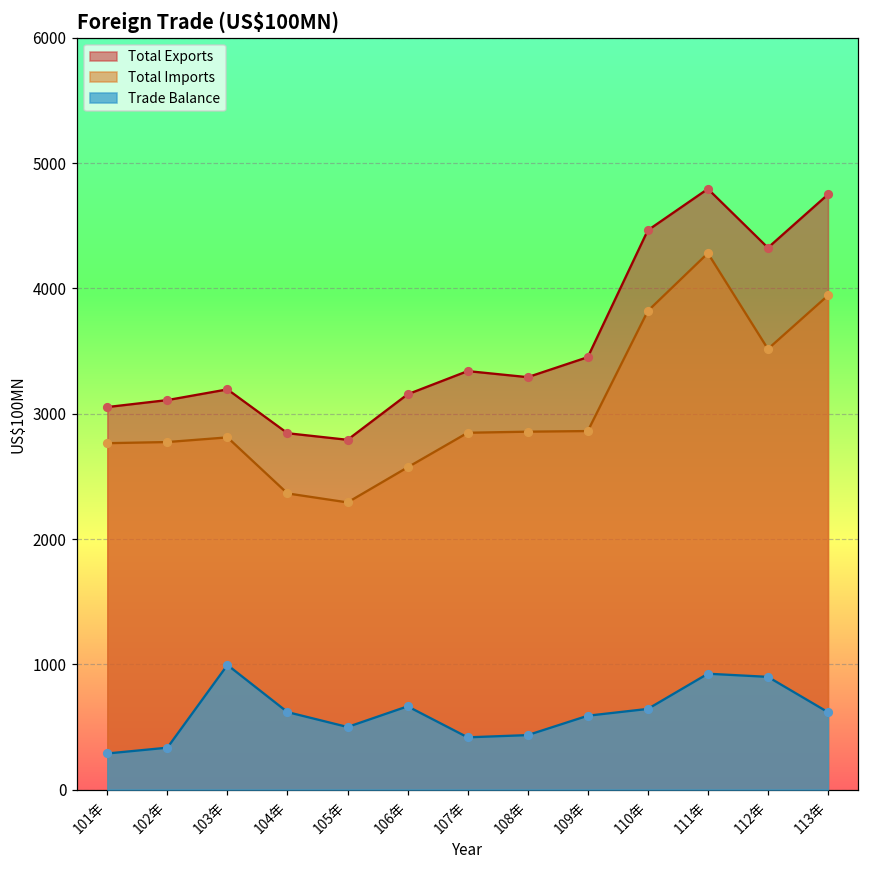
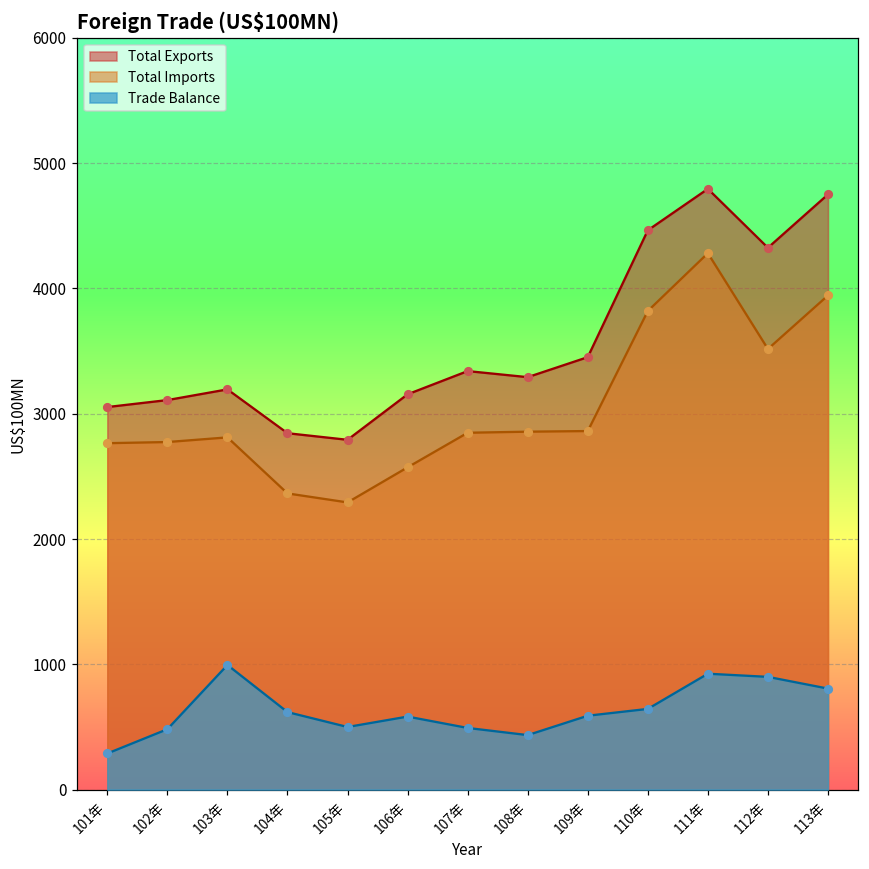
Trade Balance, 102年: 330 -> 480
Trade Balance, 106年: 660 -> 580
Trade Balance, 107年: 420 -> 490
Trade Balance, 113年: 620 -> 810
